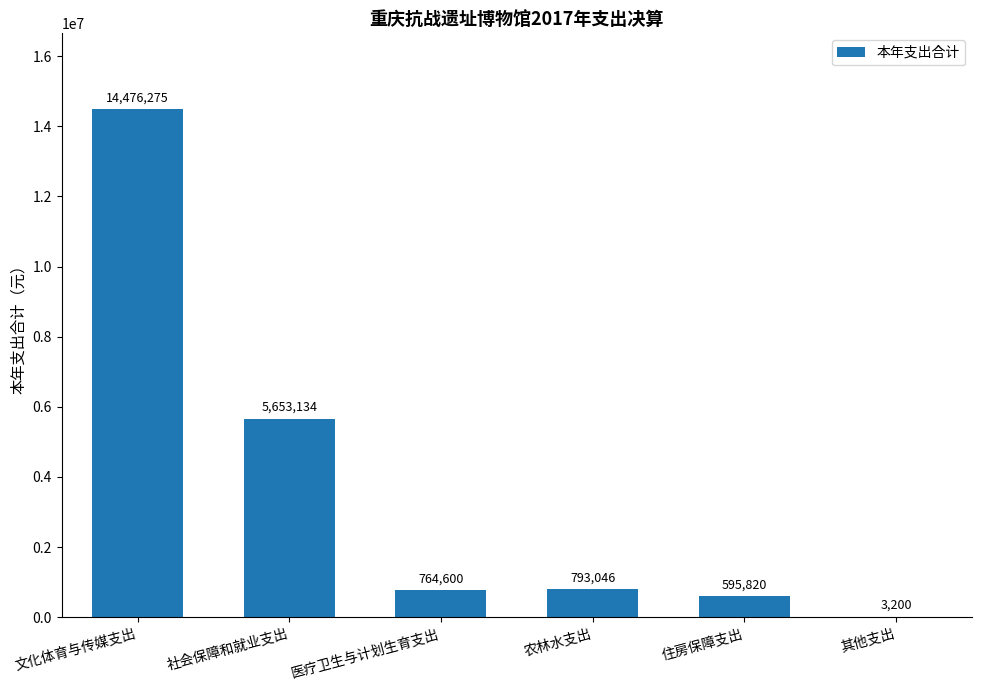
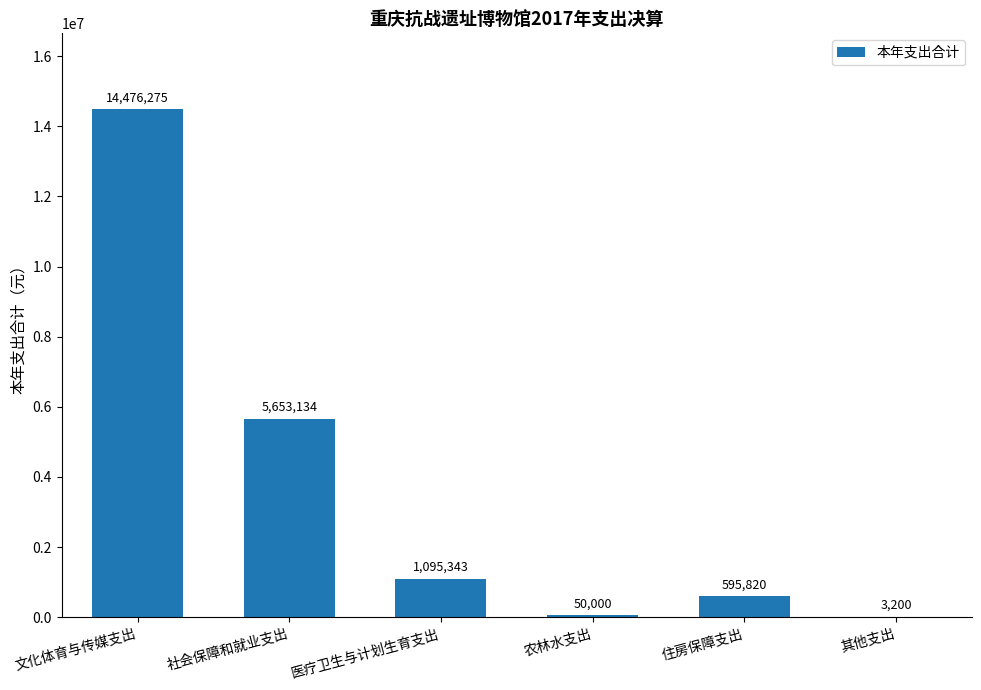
医疗卫生与计划生育支出: 764,600 -> 1,095,343
农林水支出: 793,046 -> 50,000
